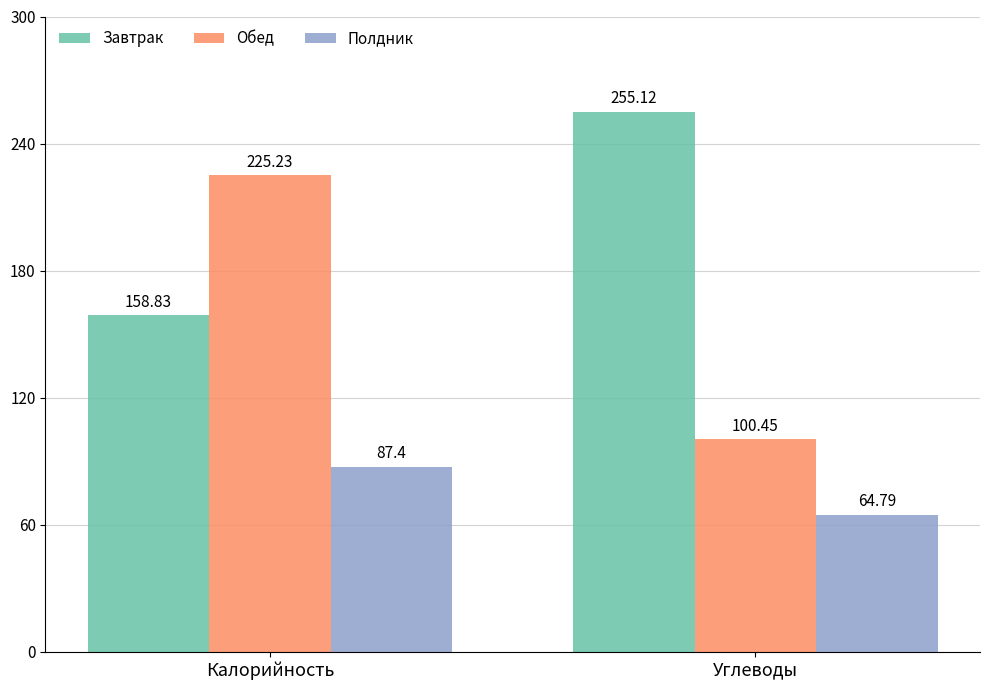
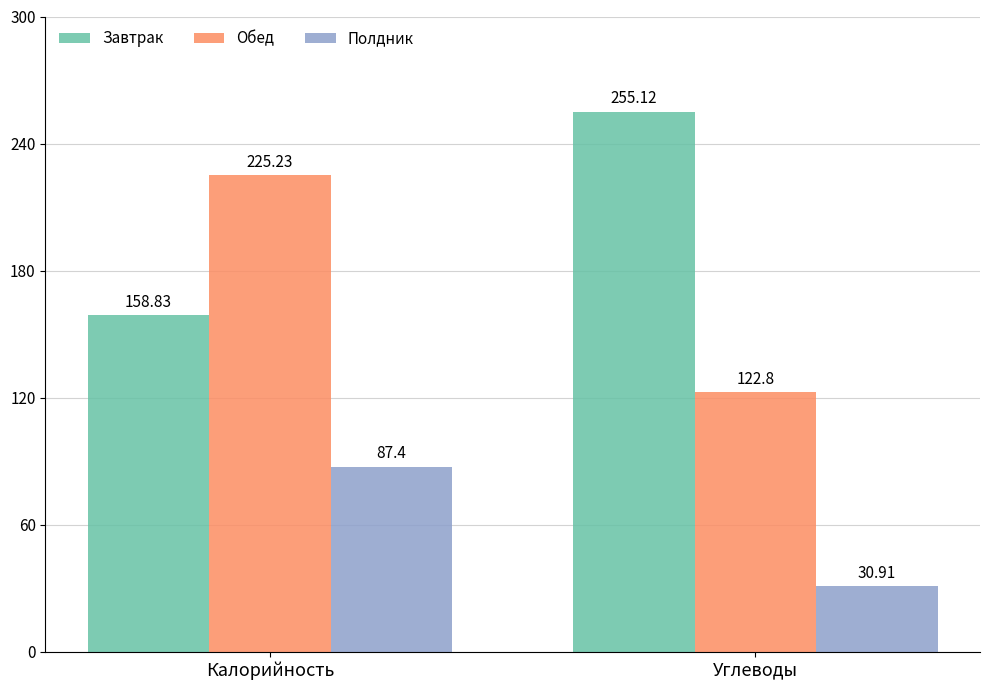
Обед, Углеводы: 100.45 -> 122.8
Полдник, Углеводы: 64.79 -> 30.91
